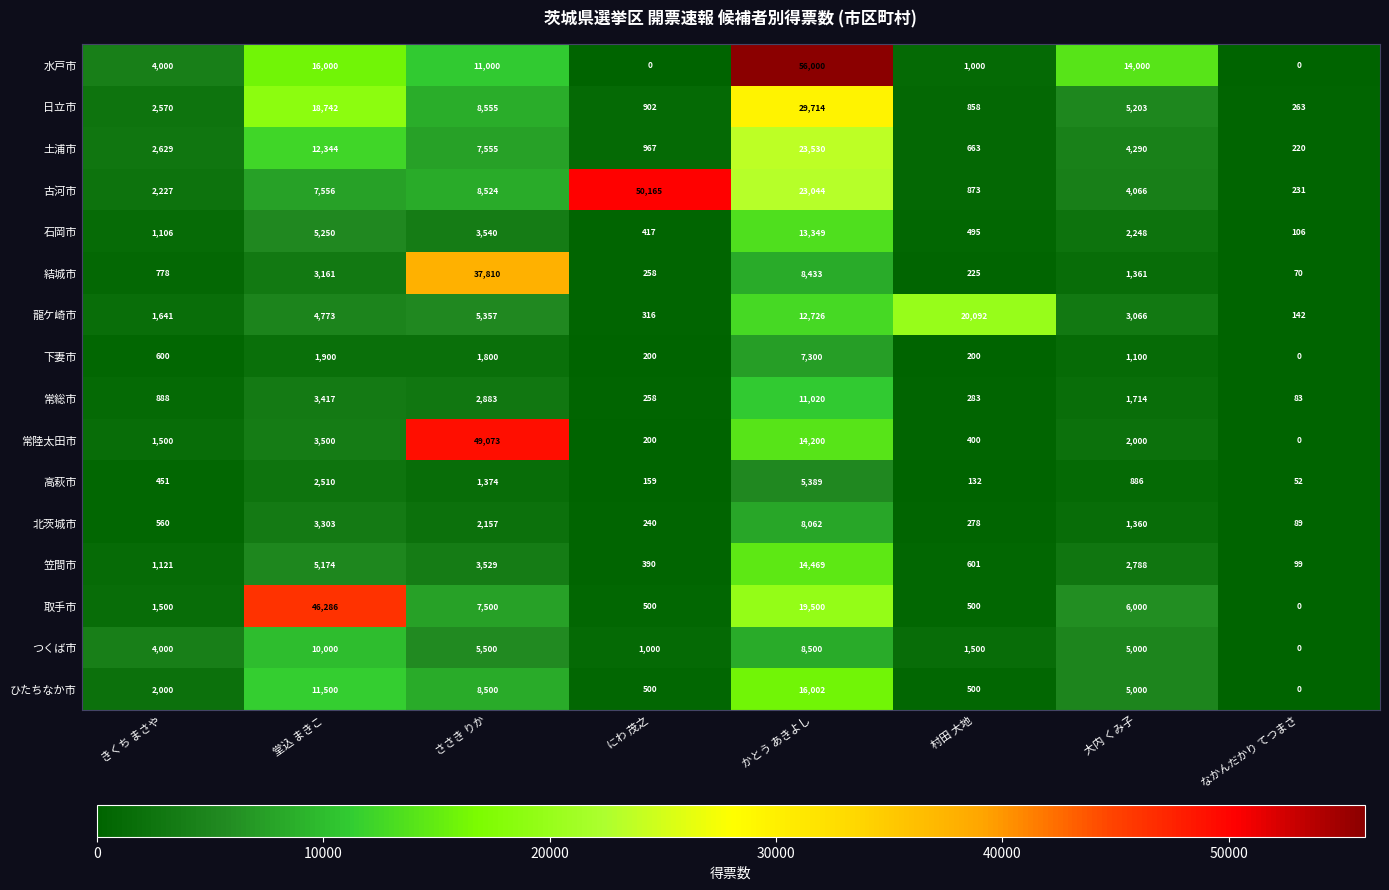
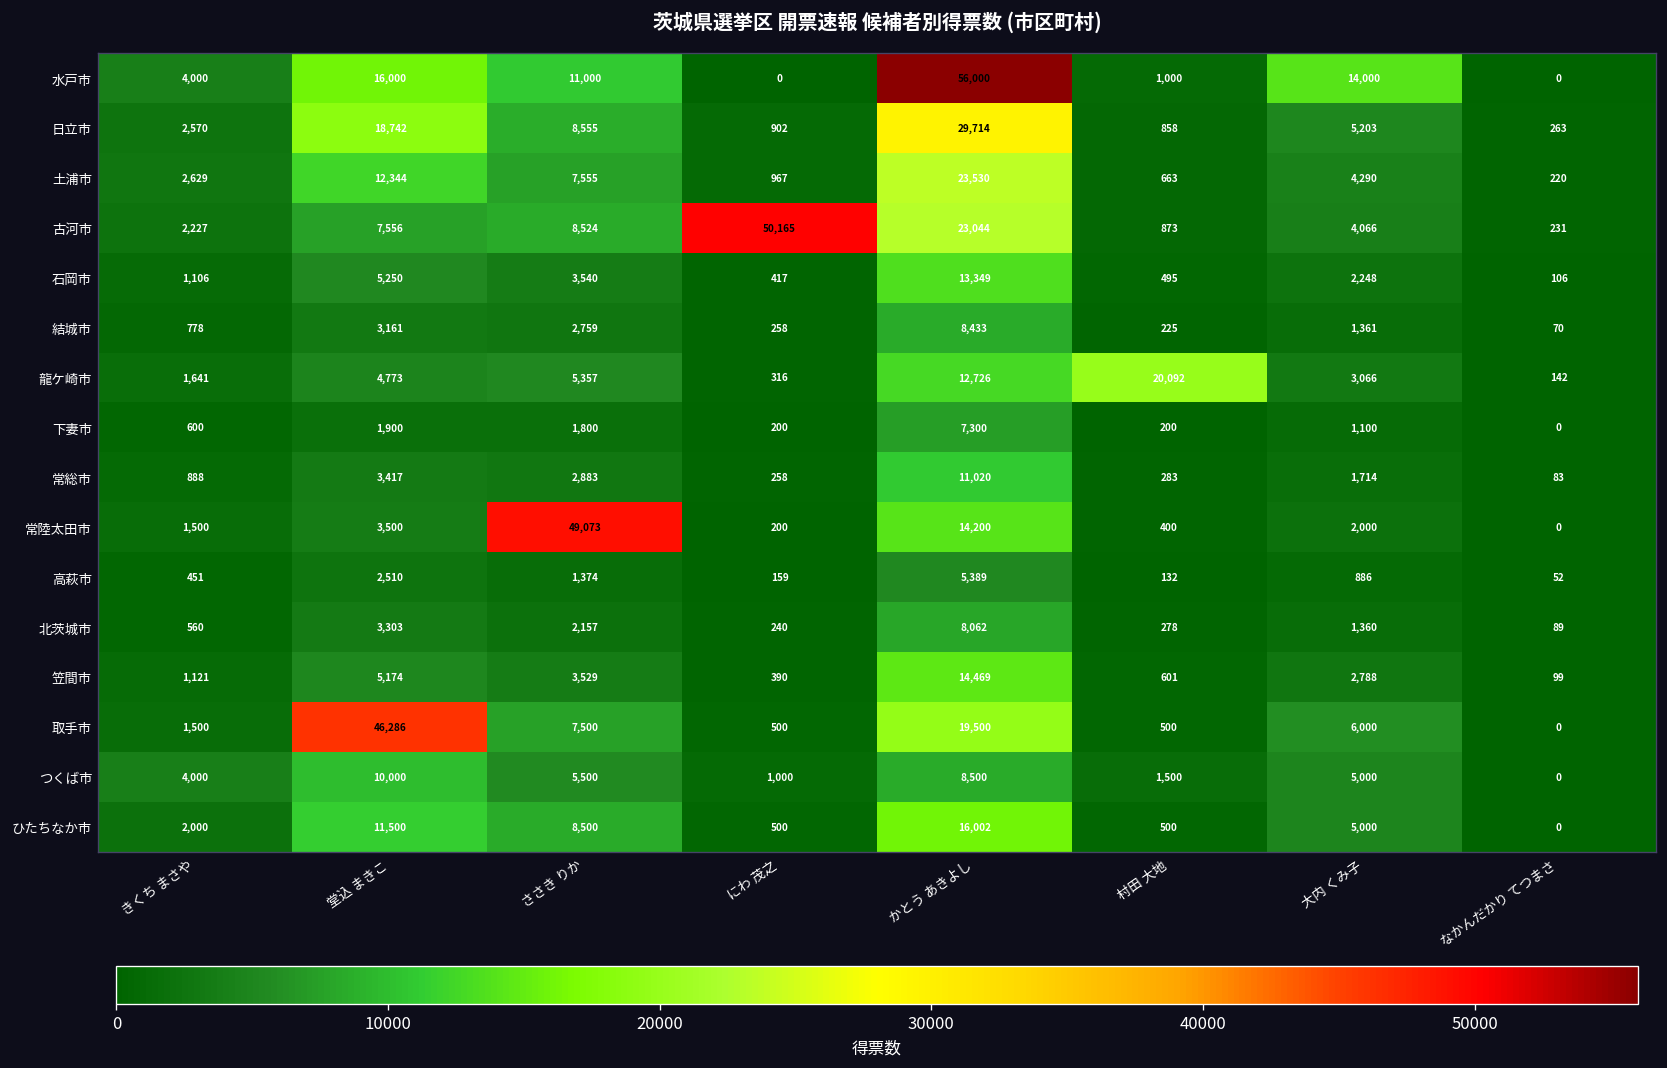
結城市, ささき りか: 37,810 -> 2,759
